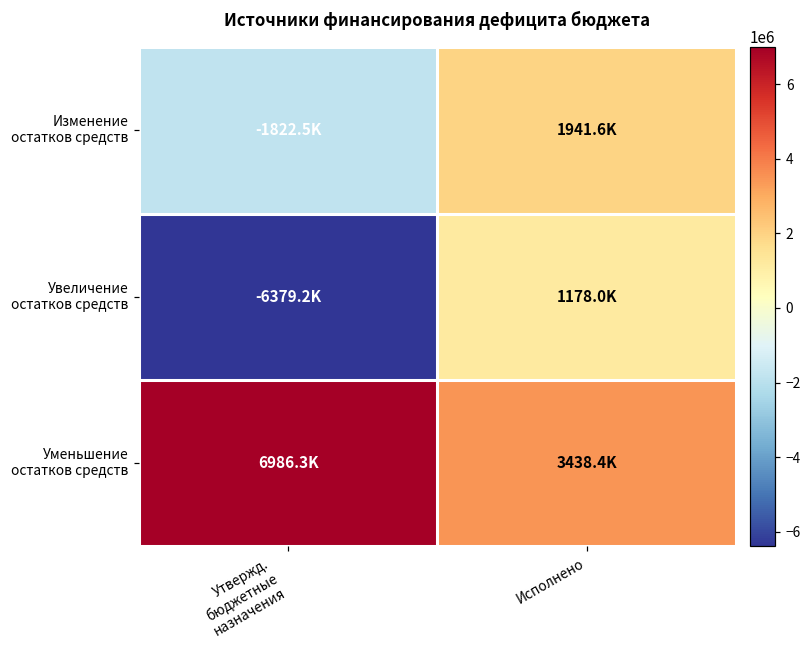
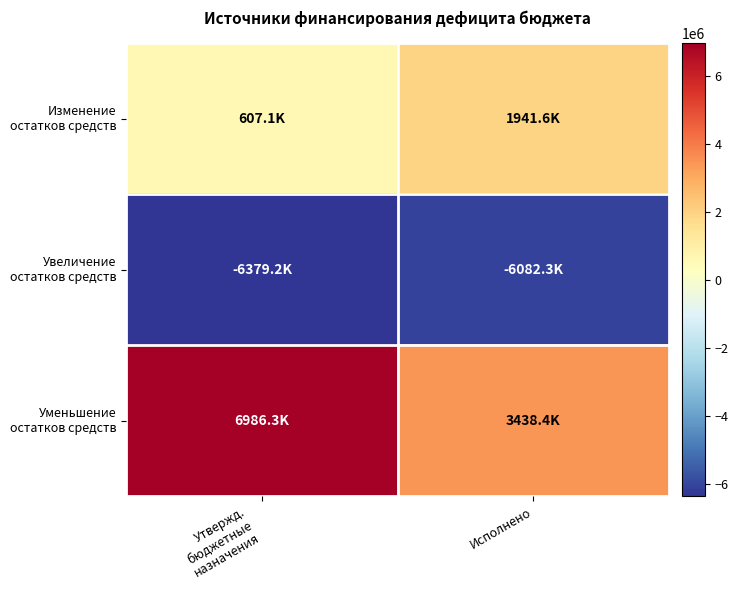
Изменение остатков средств, Утвержд. бюджетные назначения: -1822.5K -> 607.1K
Увеличение остатков средств, Исполнено: 1178.0K -> -6082.3K
